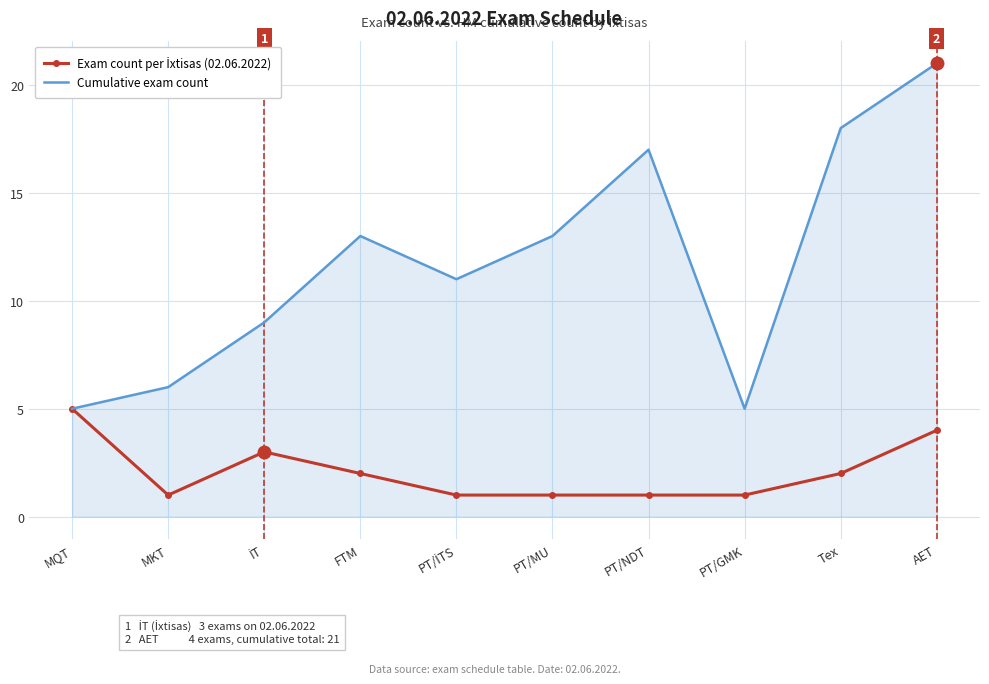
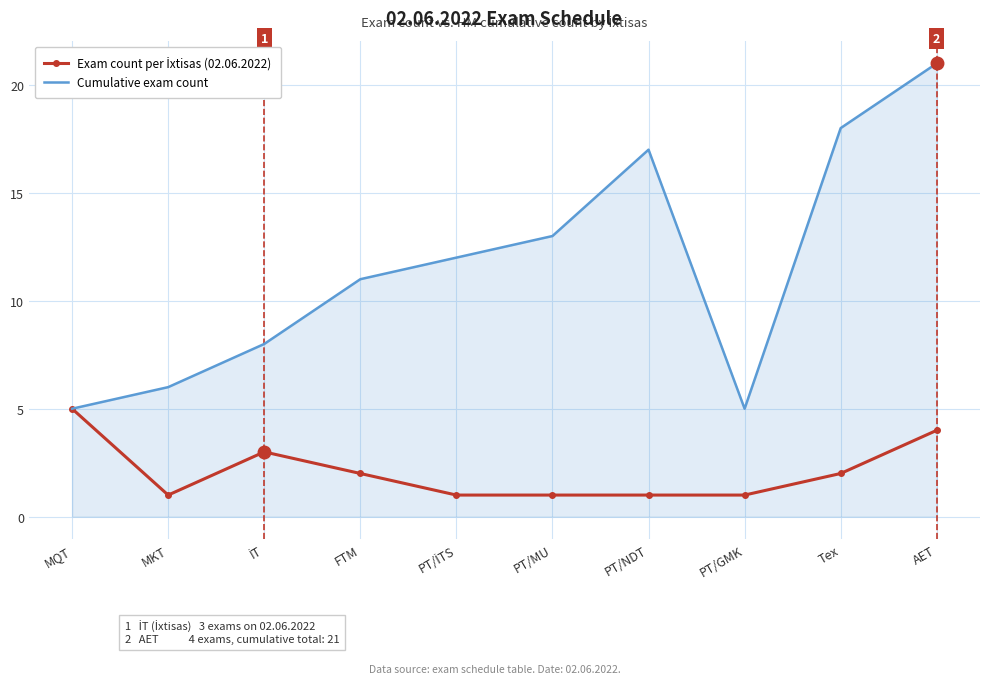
Cumulative exam count, İT: 9 -> 8
Cumulative exam count, FTM: 13 -> 11
Cumulative exam count, PT/İTS: 11 -> 12
